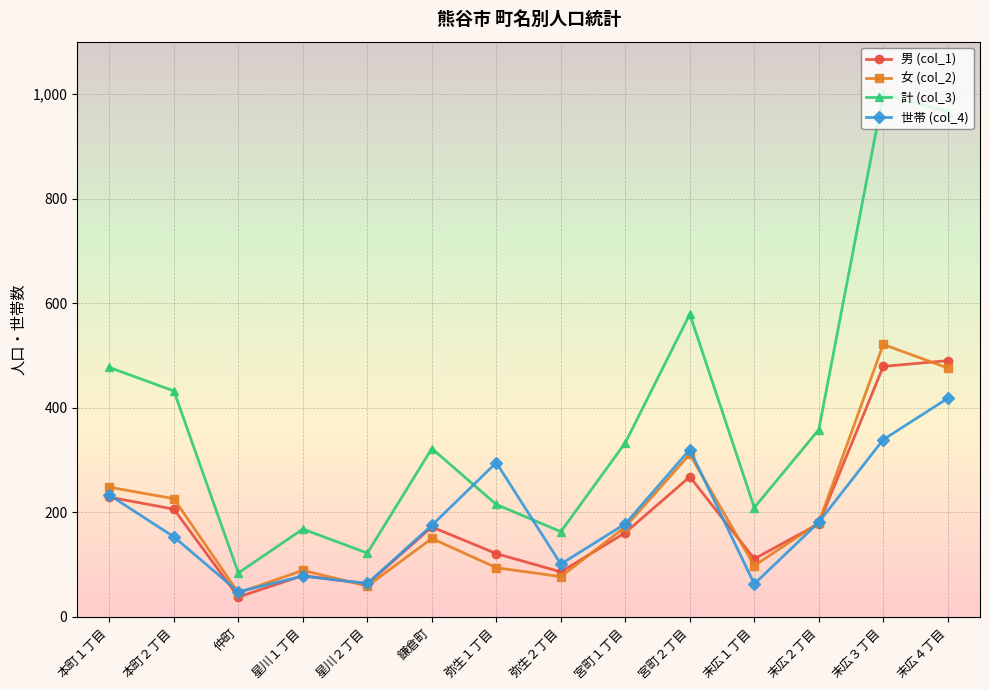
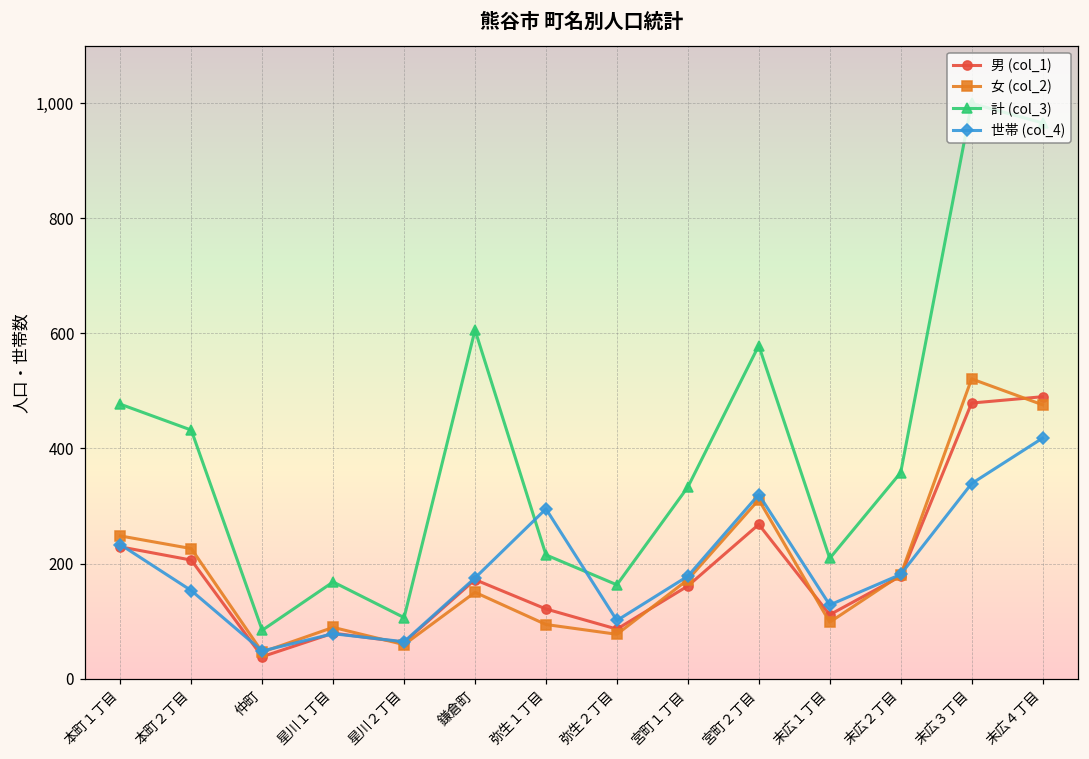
計 (col_3), 星川２丁目: 120 -> 110
計 (col_3), 鎌倉町: 320 -> 610
世帯 (col_4), 末広１丁目: 60 -> 130
